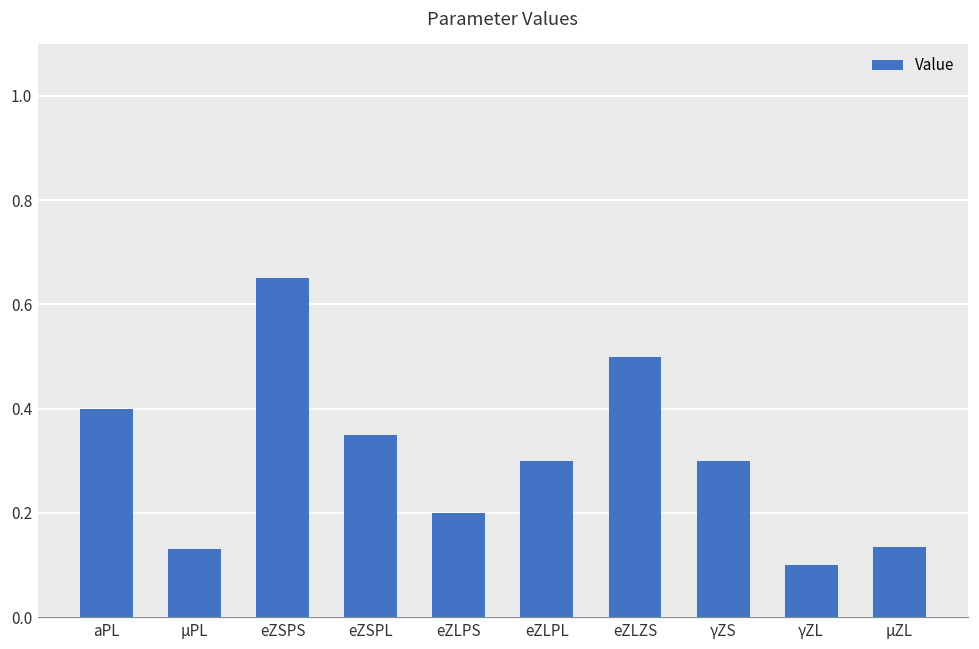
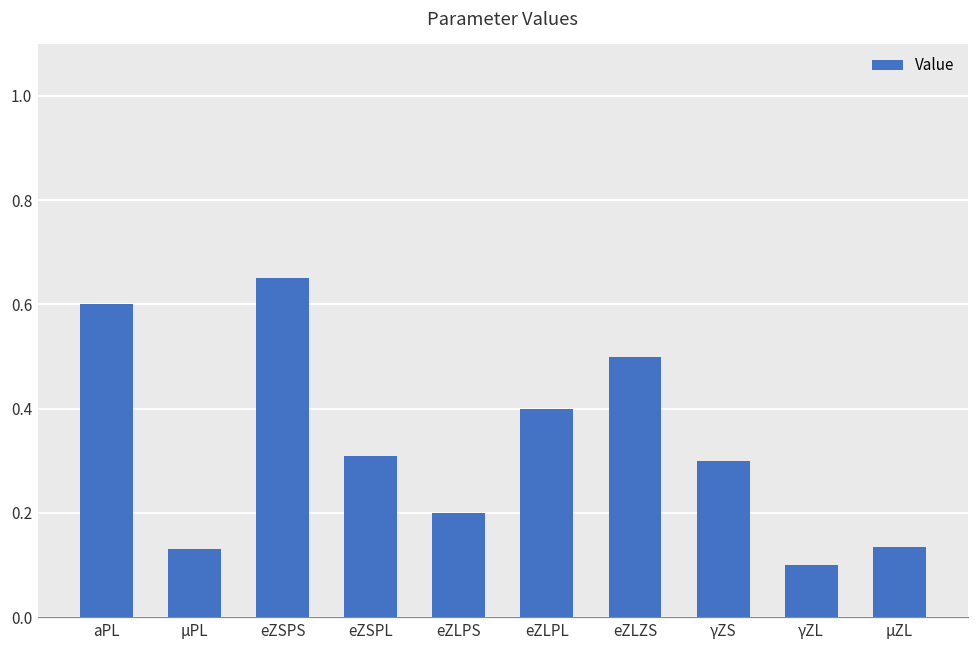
aPL: 0.4 -> 0.6
eZSPL: 0.35 -> 0.31
eZLPL: 0.3 -> 0.4
